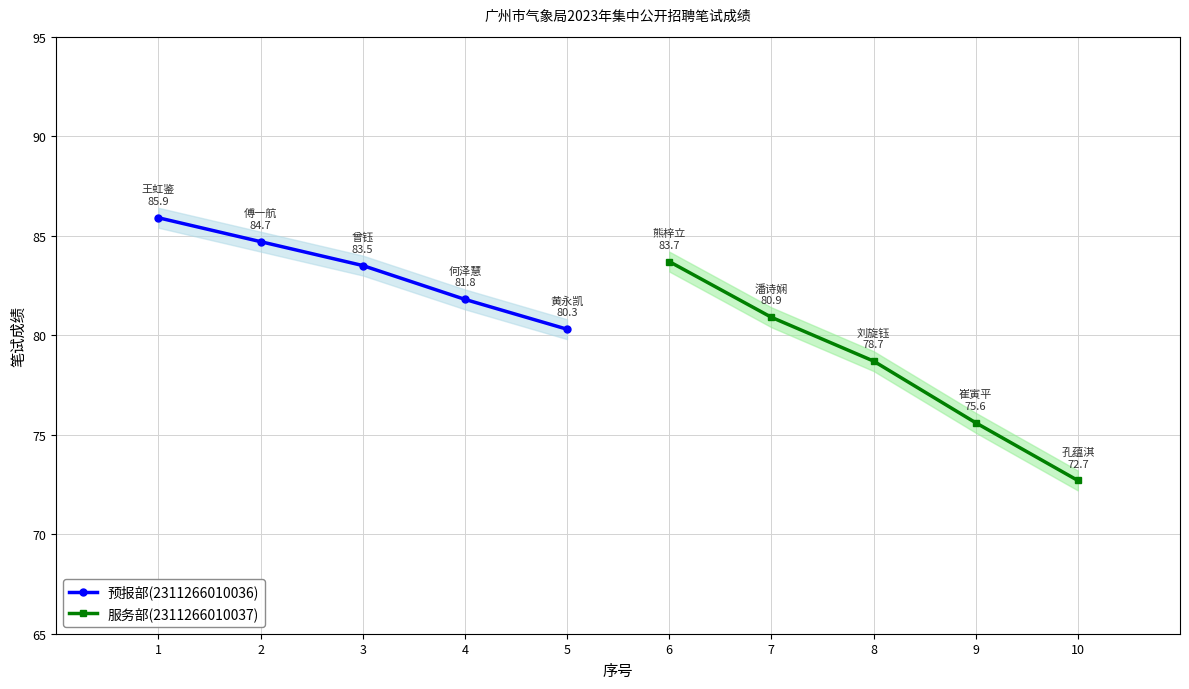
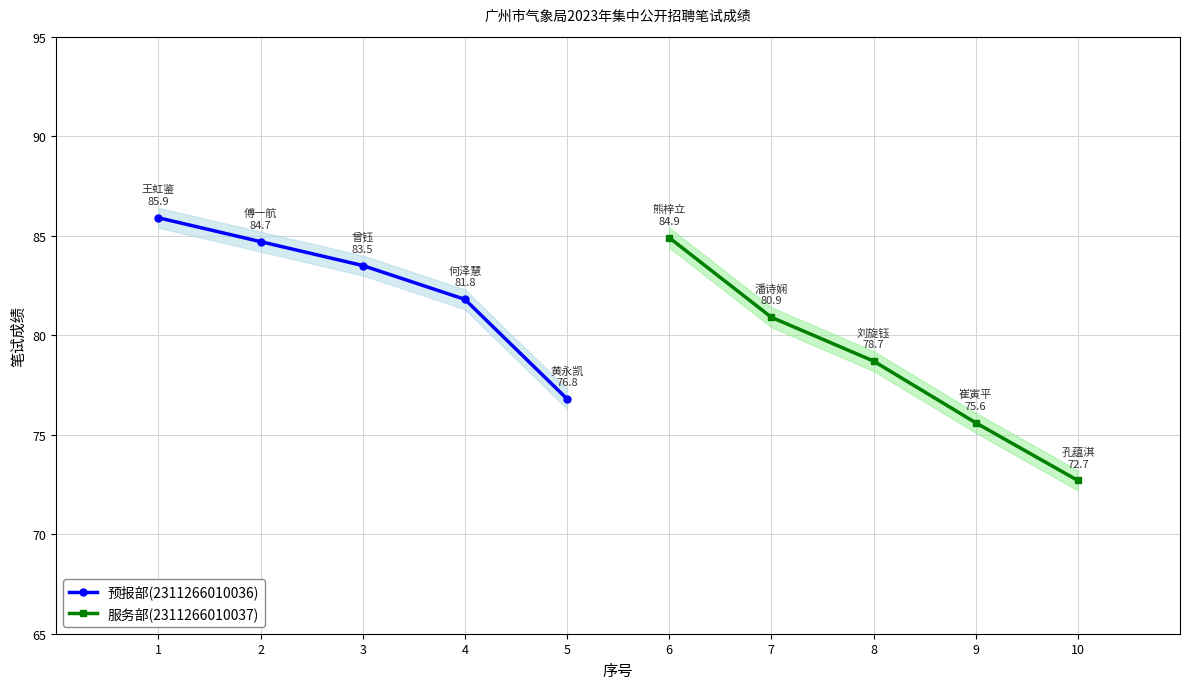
预报部(2311266010036), 5: 80.3 -> 76.8
服务部(2311266010037), 6: 83.7 -> 84.9
